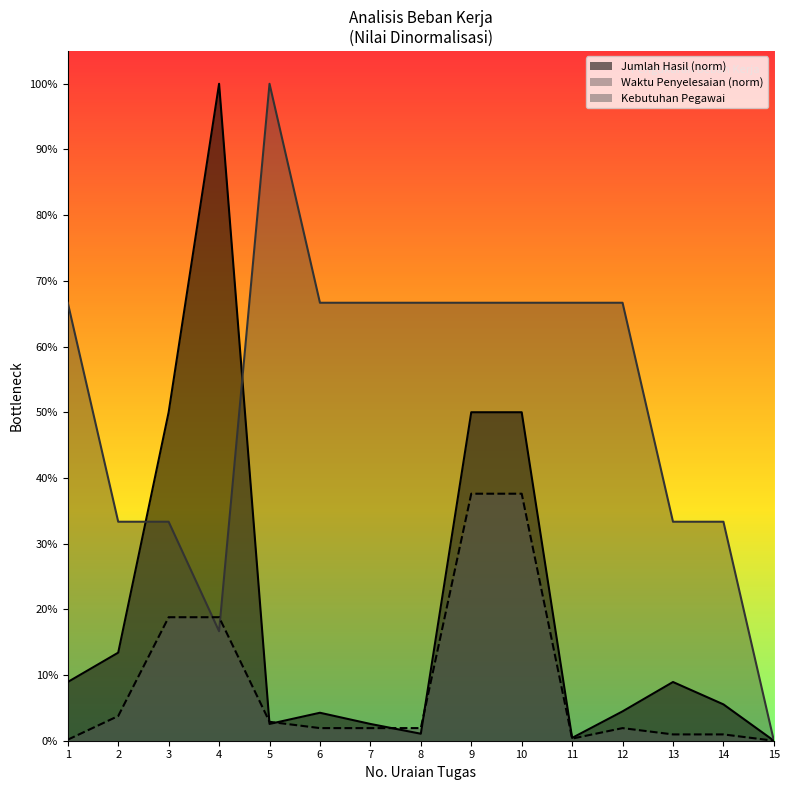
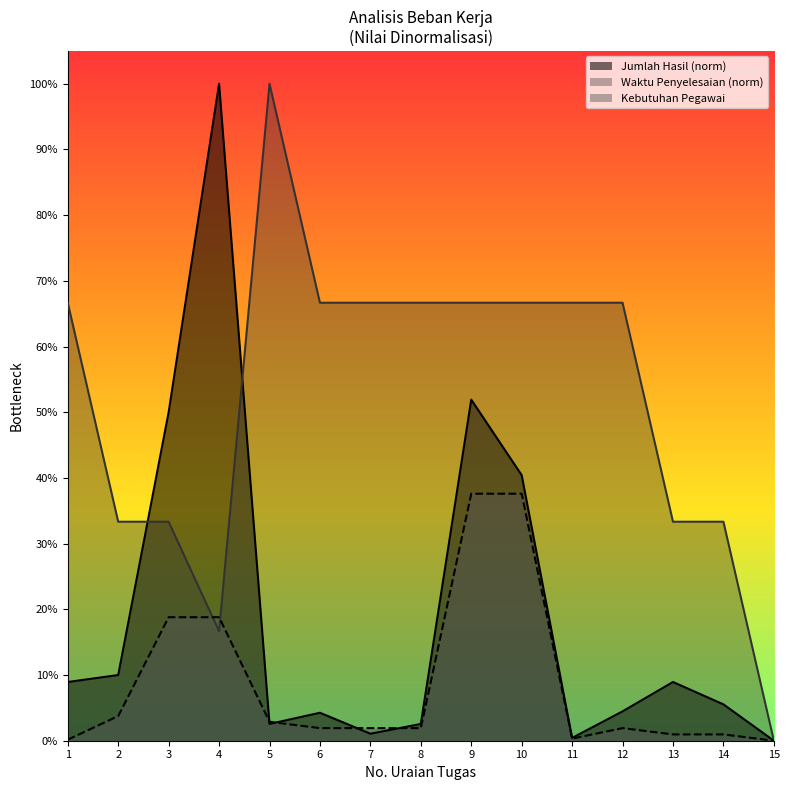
Jumlah Hasil (norm), 2: 13% -> 10%
Jumlah Hasil (norm), 7: 3% -> 1%
Jumlah Hasil (norm), 8: 1% -> 3%
Jumlah Hasil (norm), 9: 50% -> 52%
Jumlah Hasil (norm), 10: 50% -> 40%
